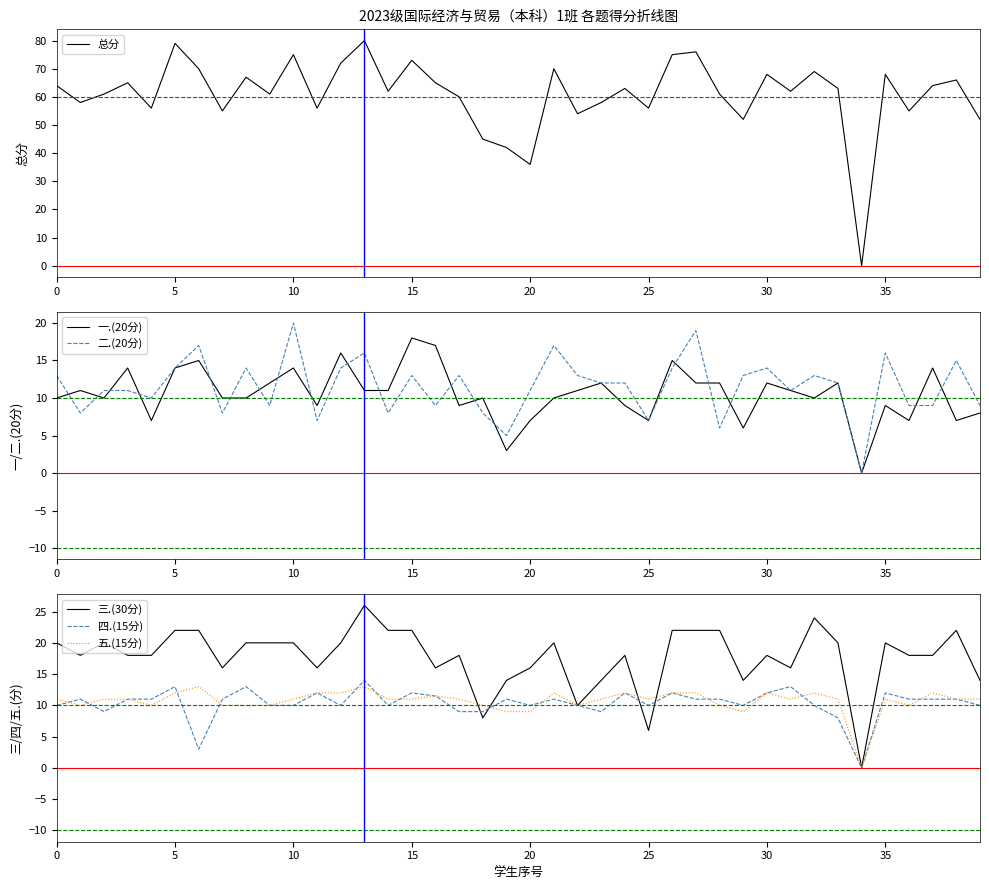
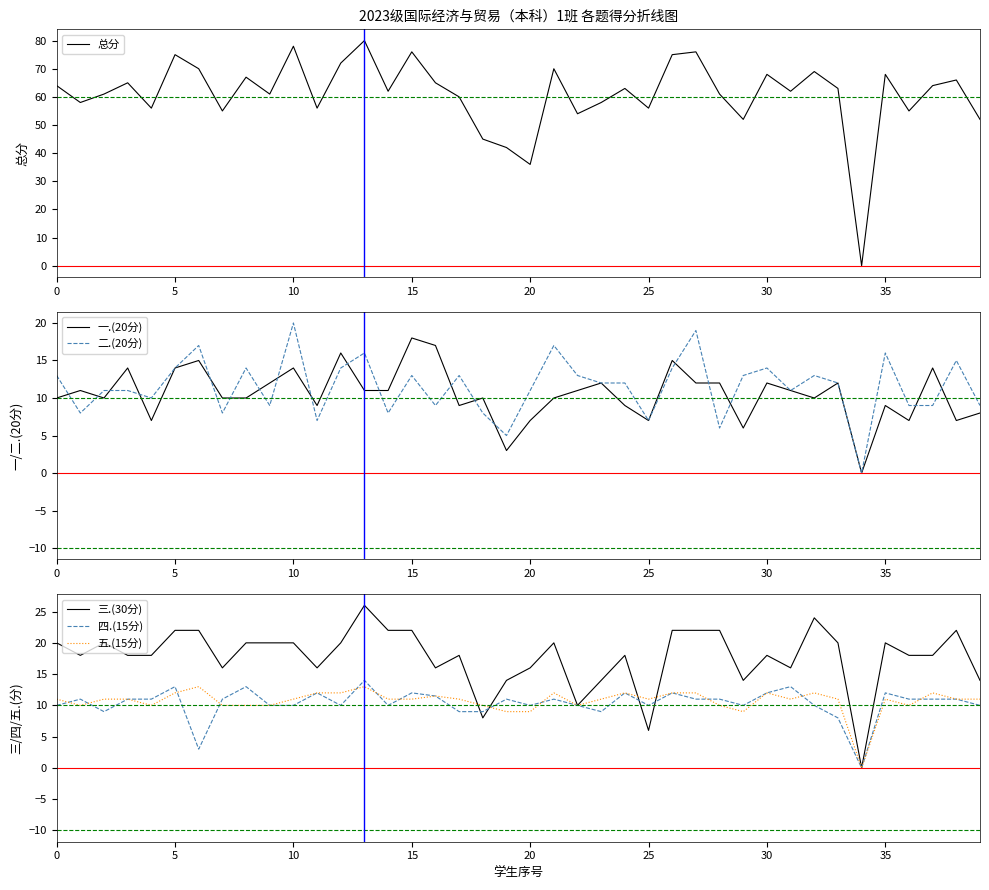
2023级国际经济与贸易（本科）1班 各题得分折线图, 5: 79 -> 75
2023级国际经济与贸易（本科）1班 各题得分折线图, 10: 75 -> 78
2023级国际经济与贸易（本科）1班 各题得分折线图, 15: 73 -> 76
